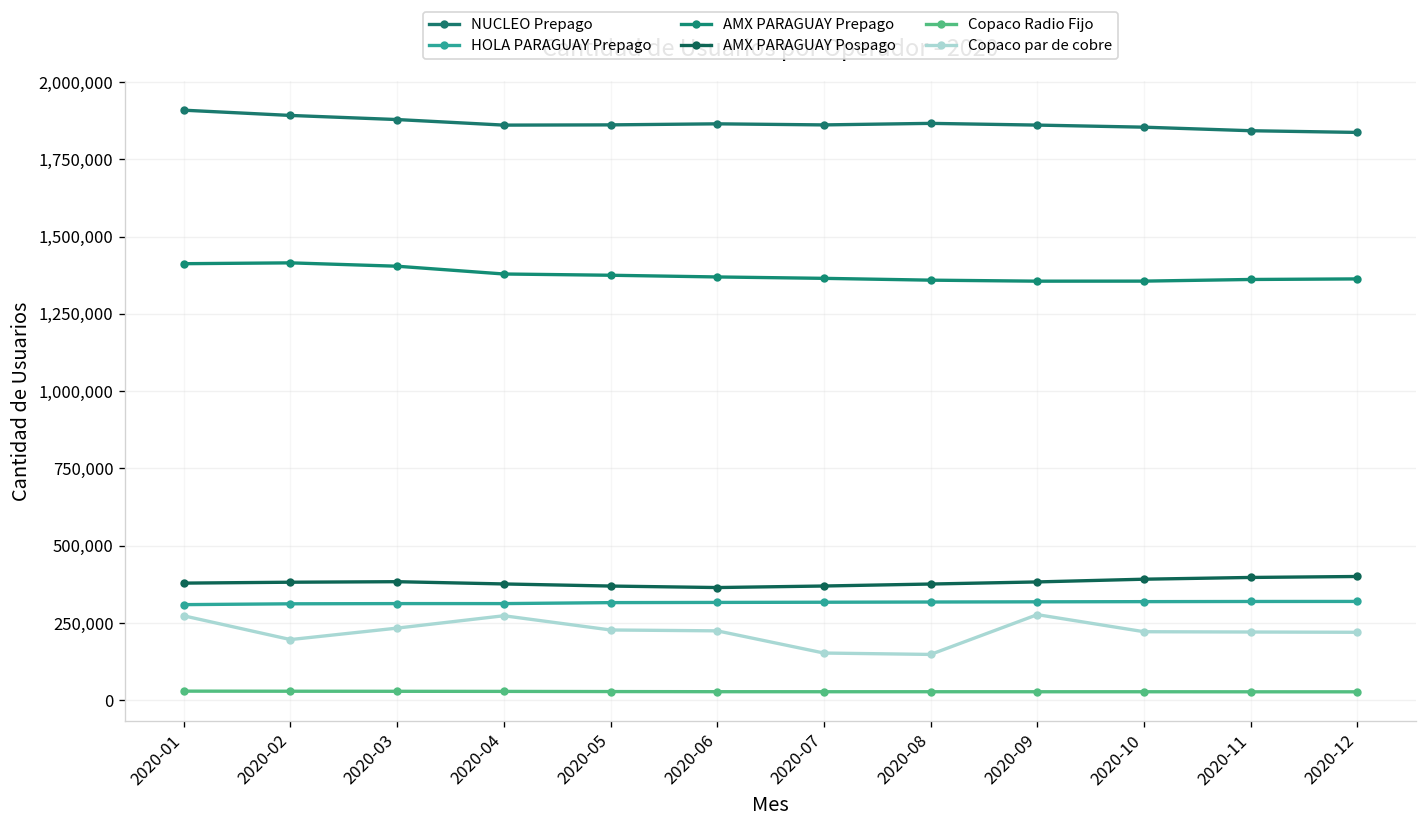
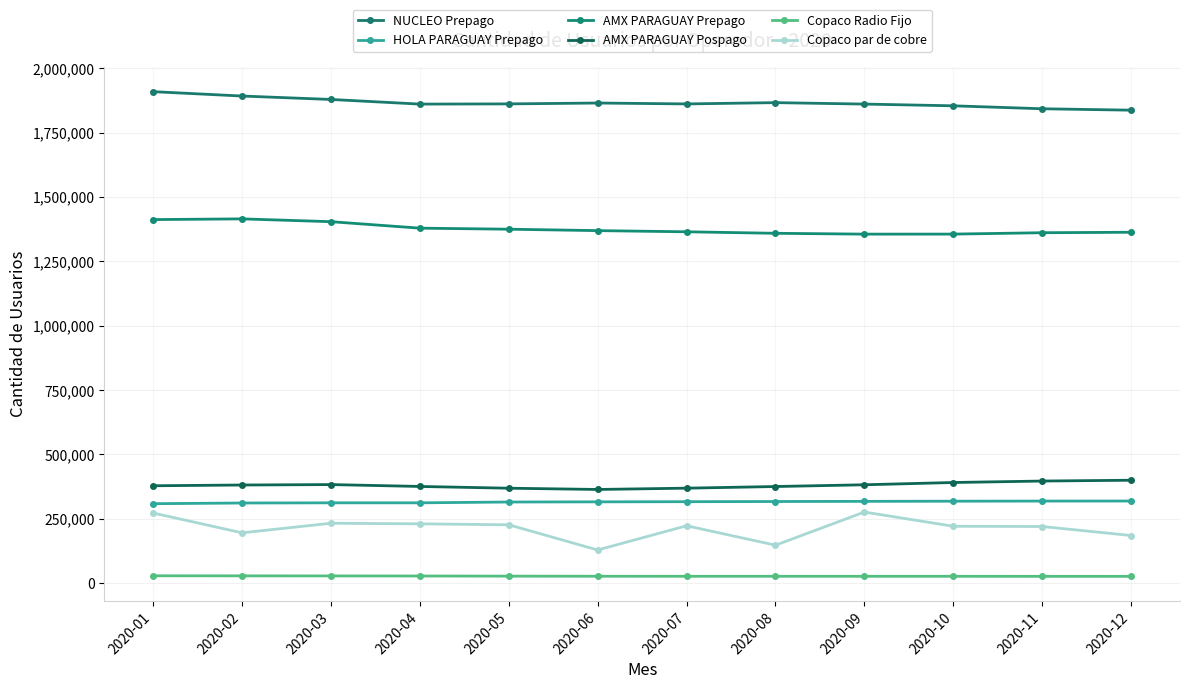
Copaco par de cobre, 2020-04: 270,000 -> 230,000
Copaco par de cobre, 2020-06: 220,000 -> 130,000
Copaco par de cobre, 2020-07: 150,000 -> 220,000
Copaco par de cobre, 2020-12: 220,000 -> 190,000
